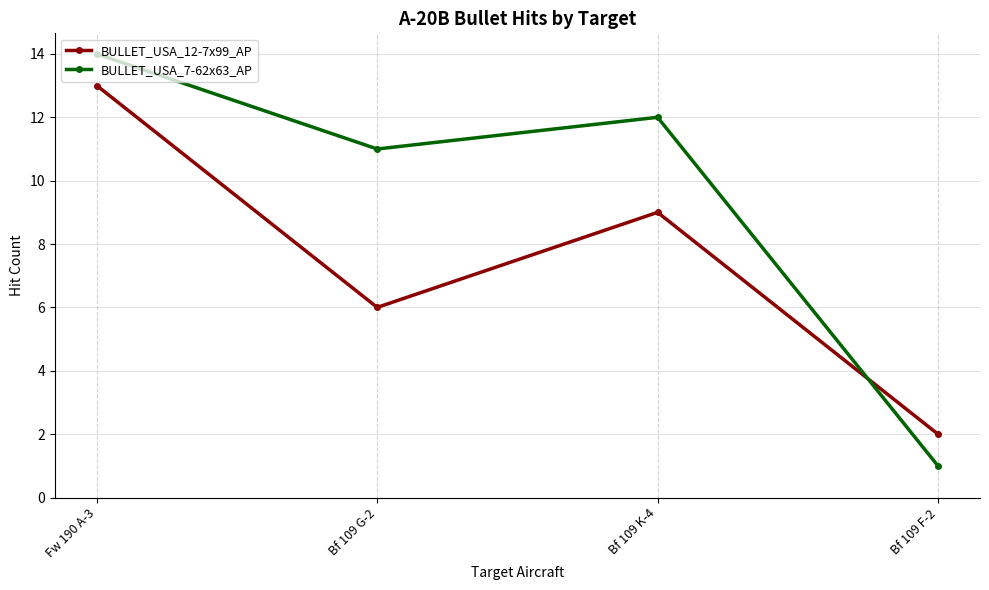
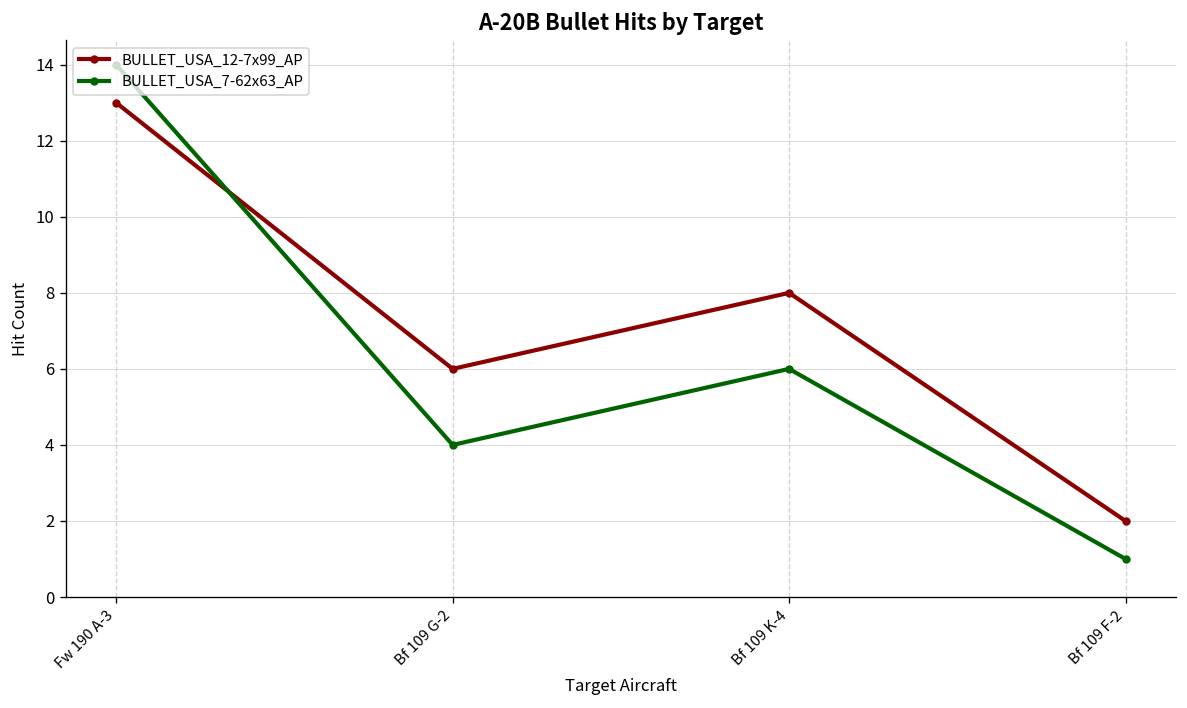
BULLET_USA_7-62x63_AP, Bf 109 G-2: 11 -> 4
BULLET_USA_12-7x99_AP, Bf 109 K-4: 9 -> 8
BULLET_USA_7-62x63_AP, Bf 109 K-4: 12 -> 6
